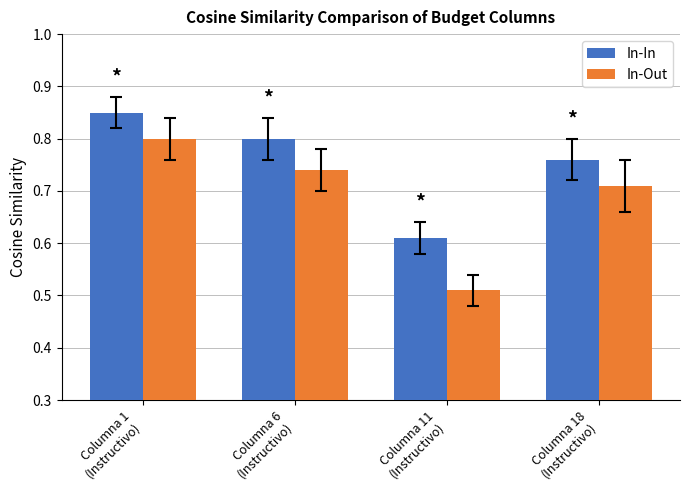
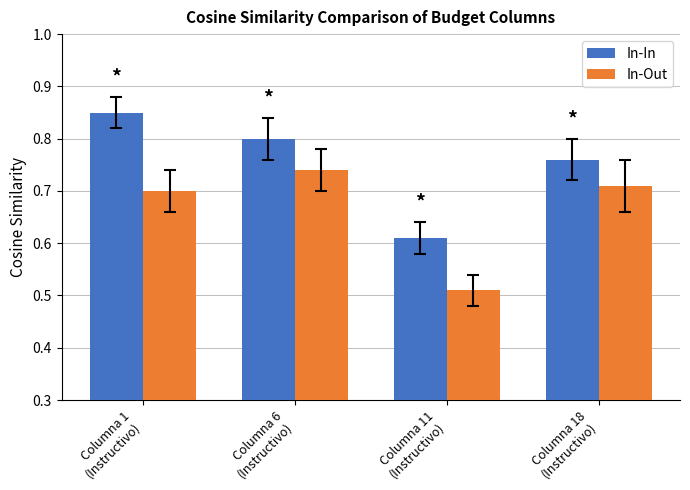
In-Out, Columna 1 (Instructivo): 0.8 -> 0.7
